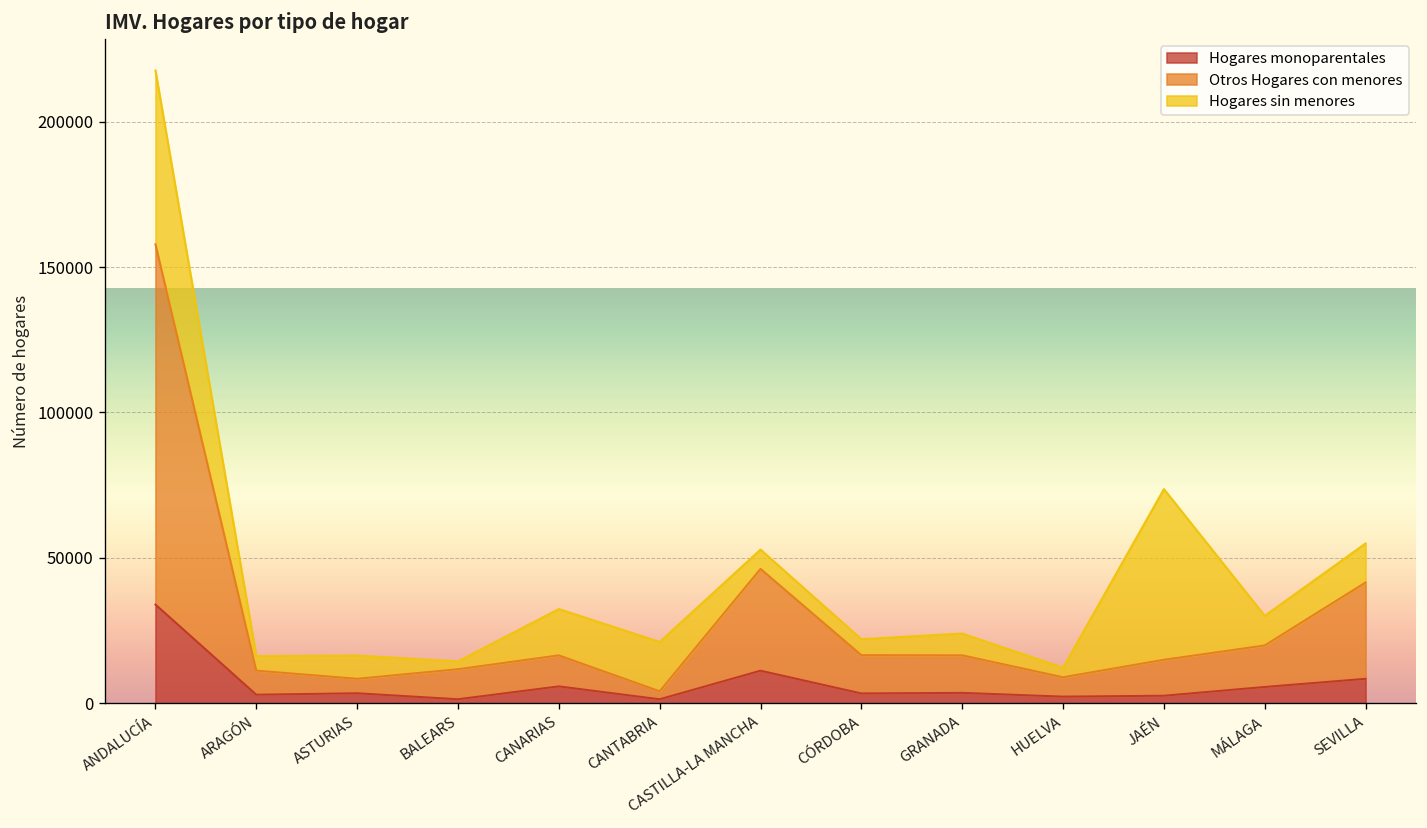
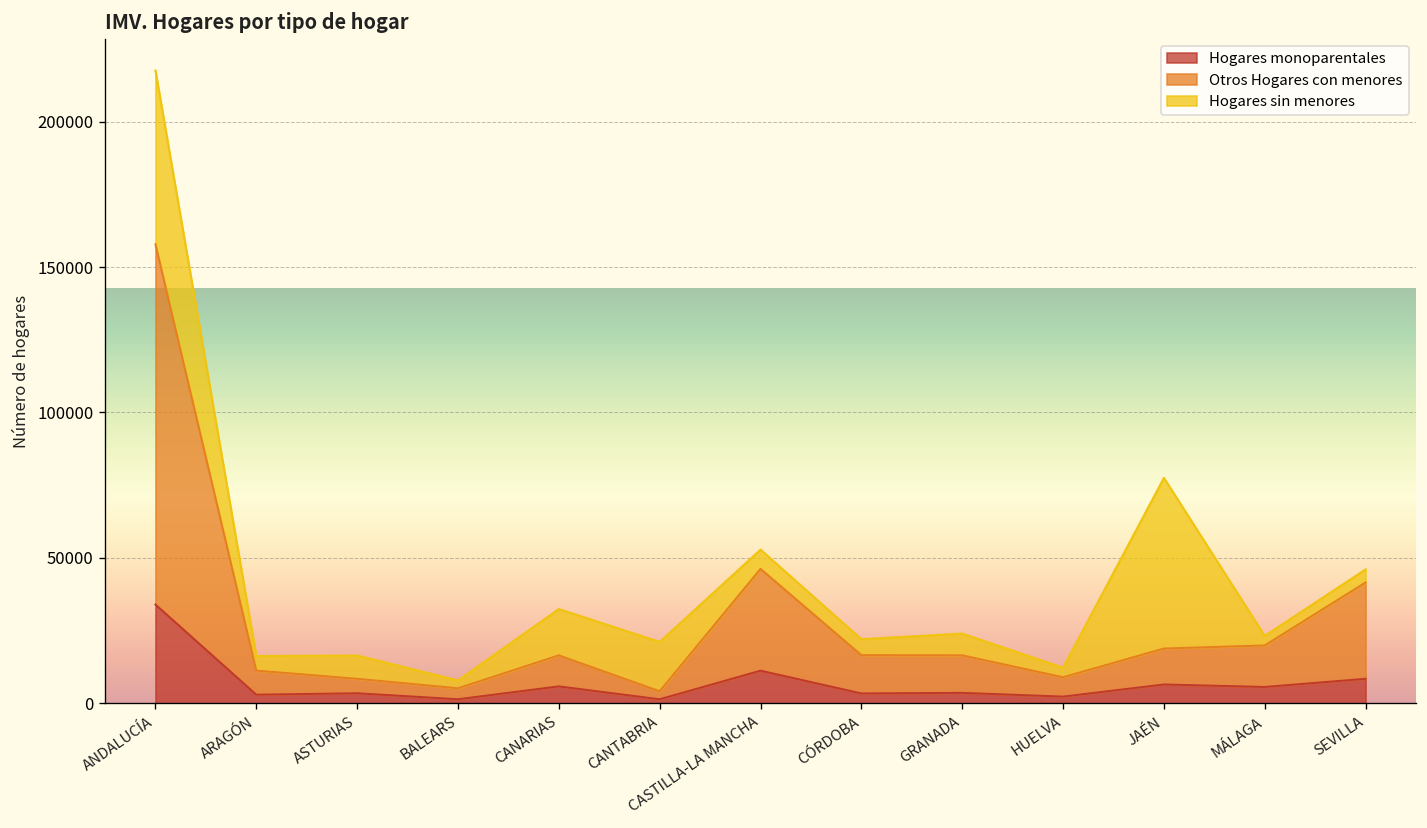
Otros Hogares con menores, BALEARS: 10000 -> 4000
Hogares monoparentales, JAÉN: 3000 -> 6000
Hogares sin menores, MÁLAGA: 10000 -> 3000
Hogares sin menores, SEVILLA: 13000 -> 5000
